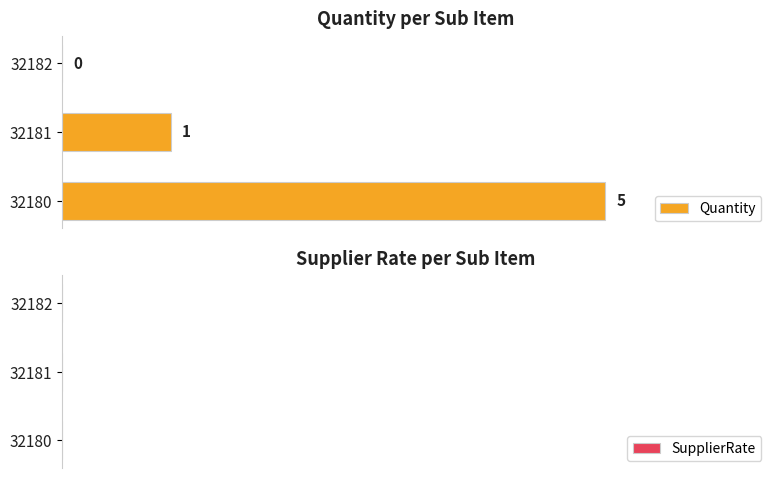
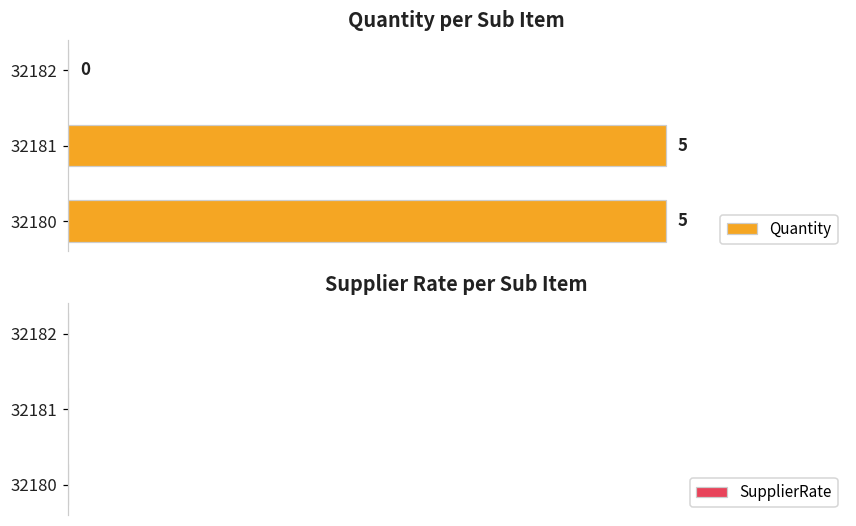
Quantity per Sub Item, 32181: 1 -> 5
